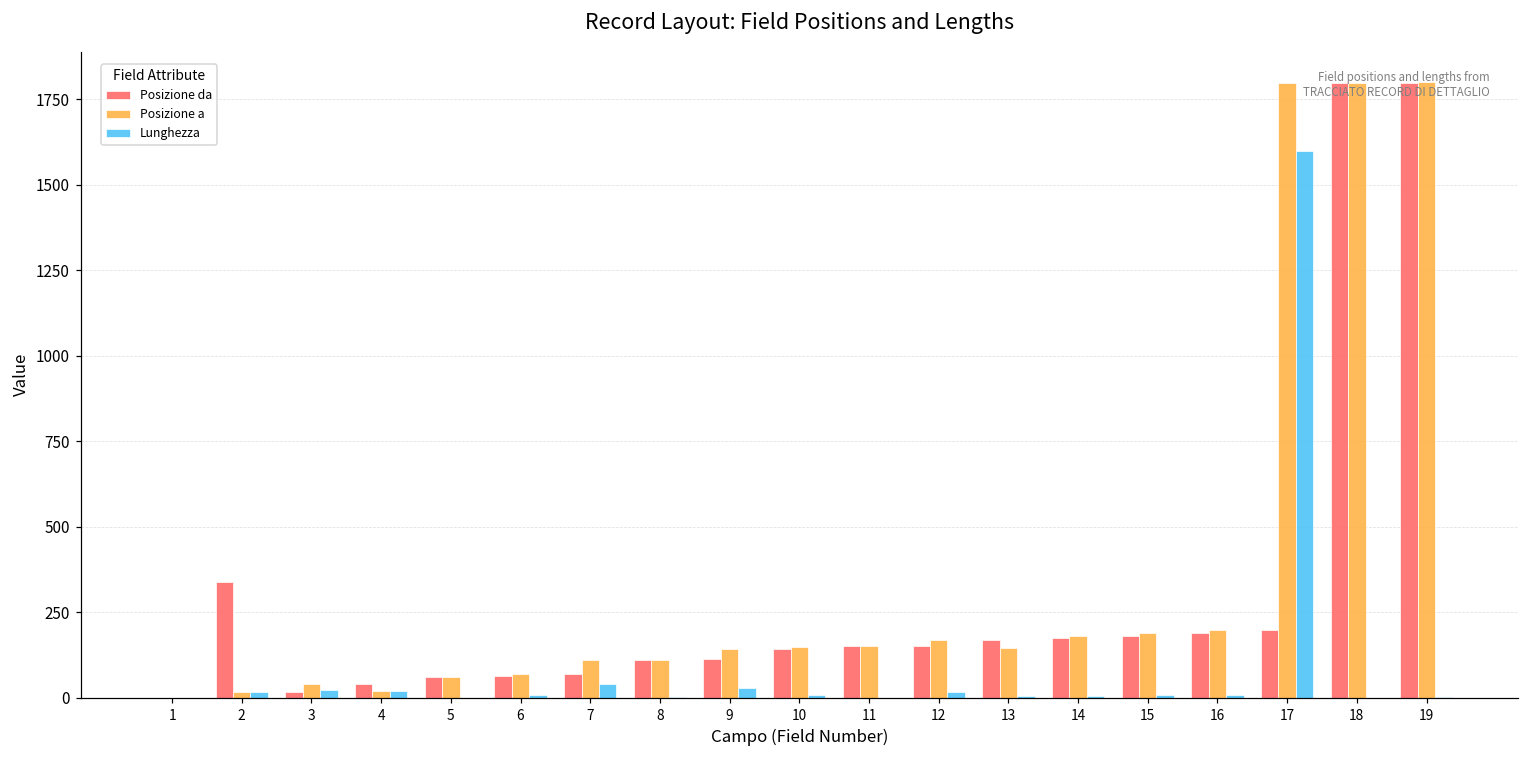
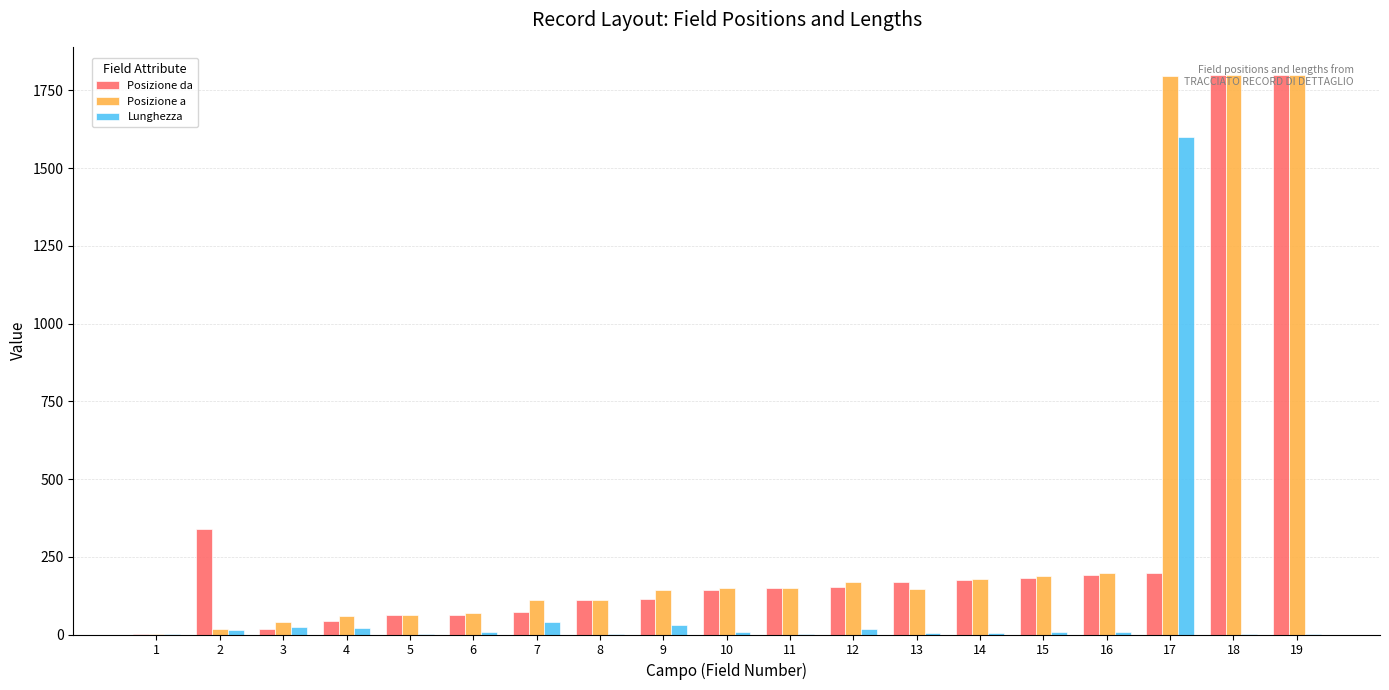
Posizione a, 4: 20 -> 60
